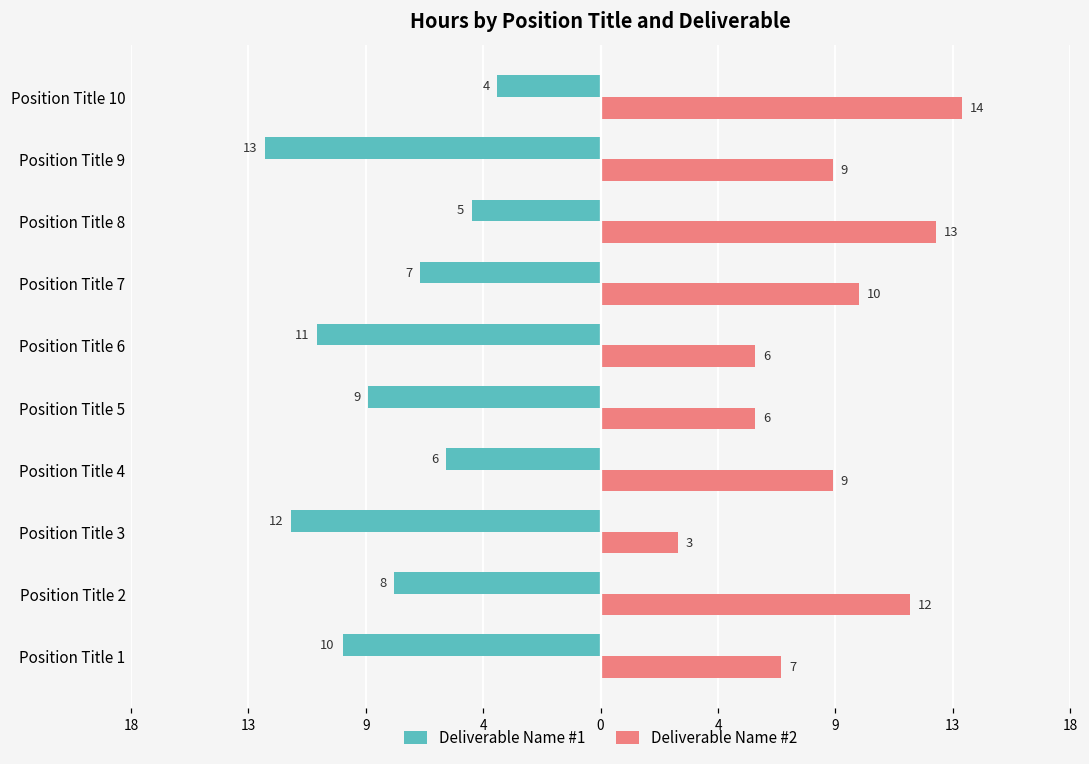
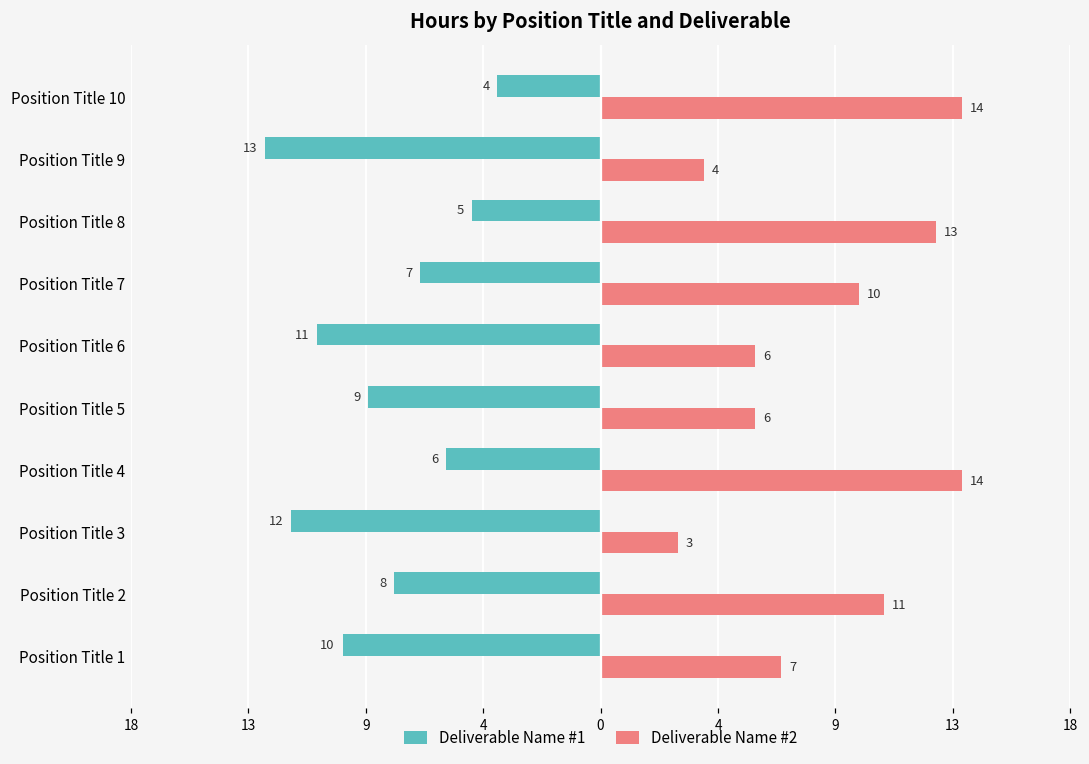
Deliverable Name #2, Position Title 9: 9 -> 4
Deliverable Name #2, Position Title 4: 9 -> 14
Deliverable Name #2, Position Title 2: 12 -> 11
